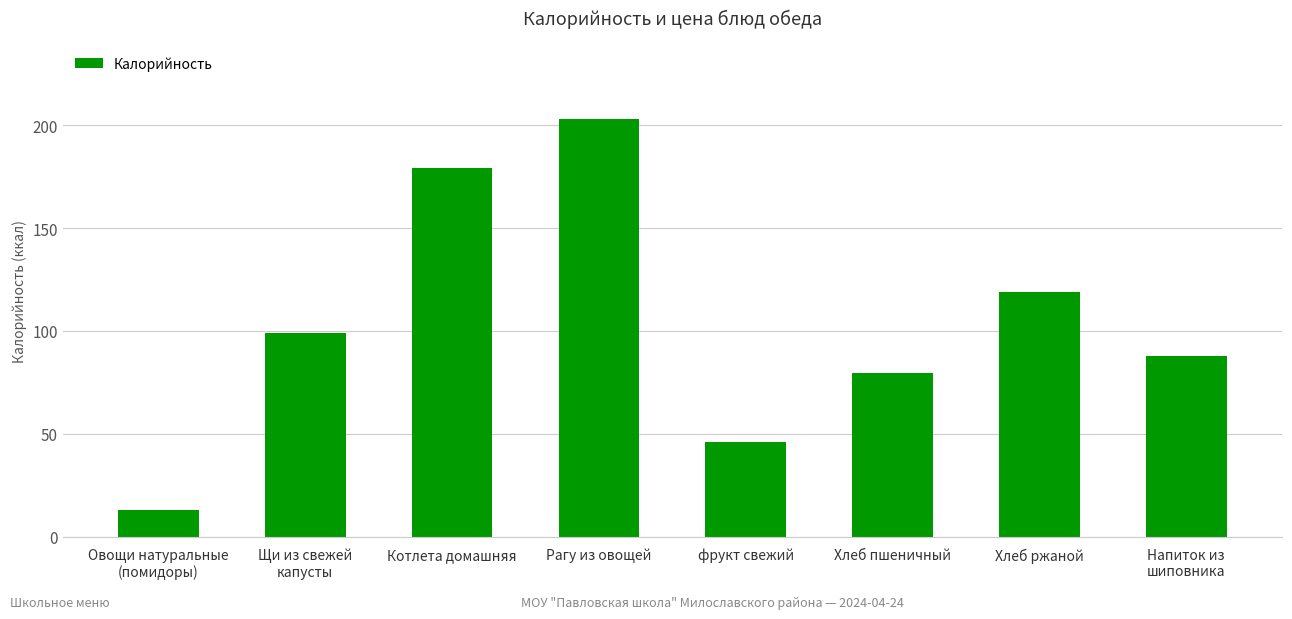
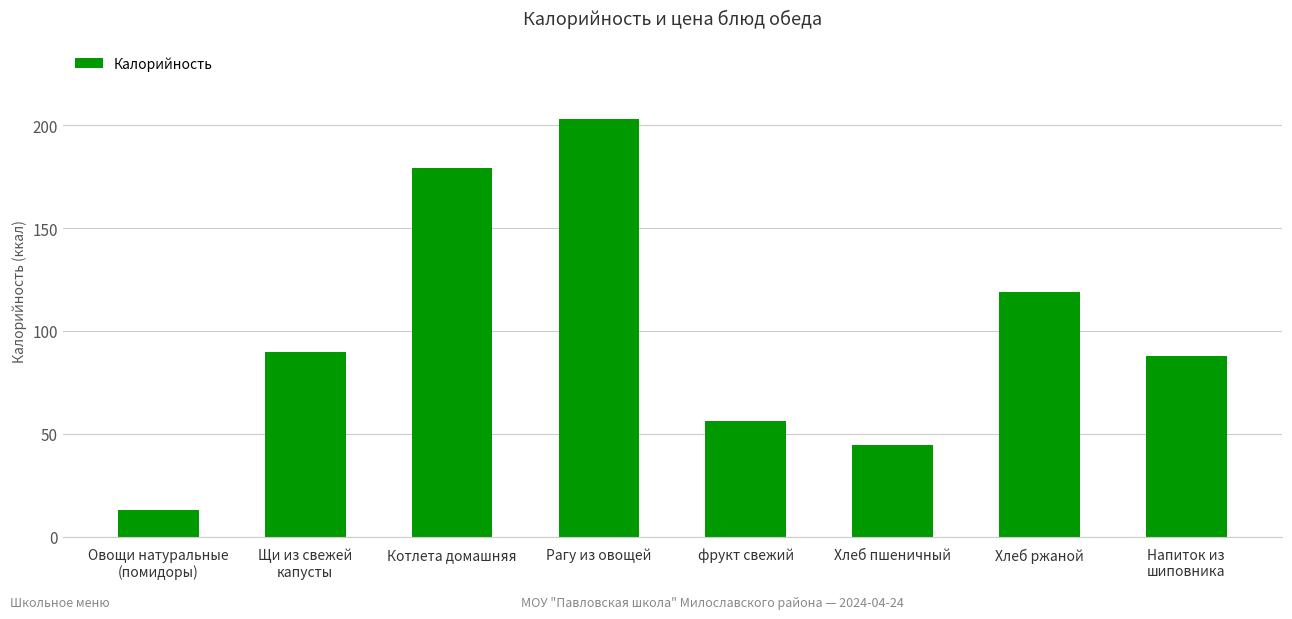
Щи из свежей капусты: 99 -> 90
фрукт свежий: 46 -> 56
Хлеб пшеничный: 80 -> 45
